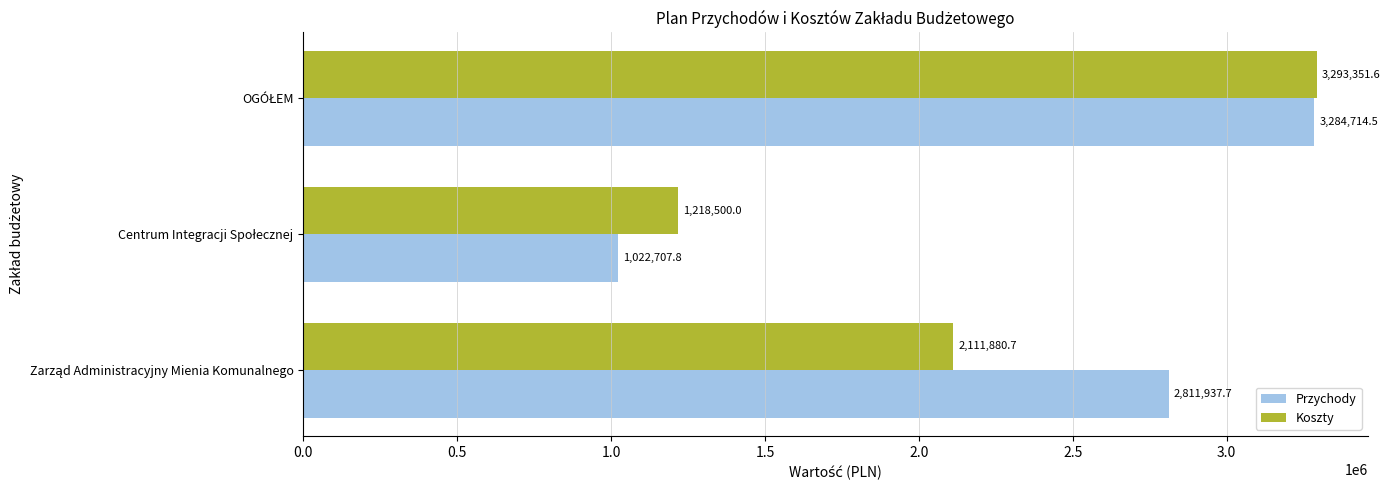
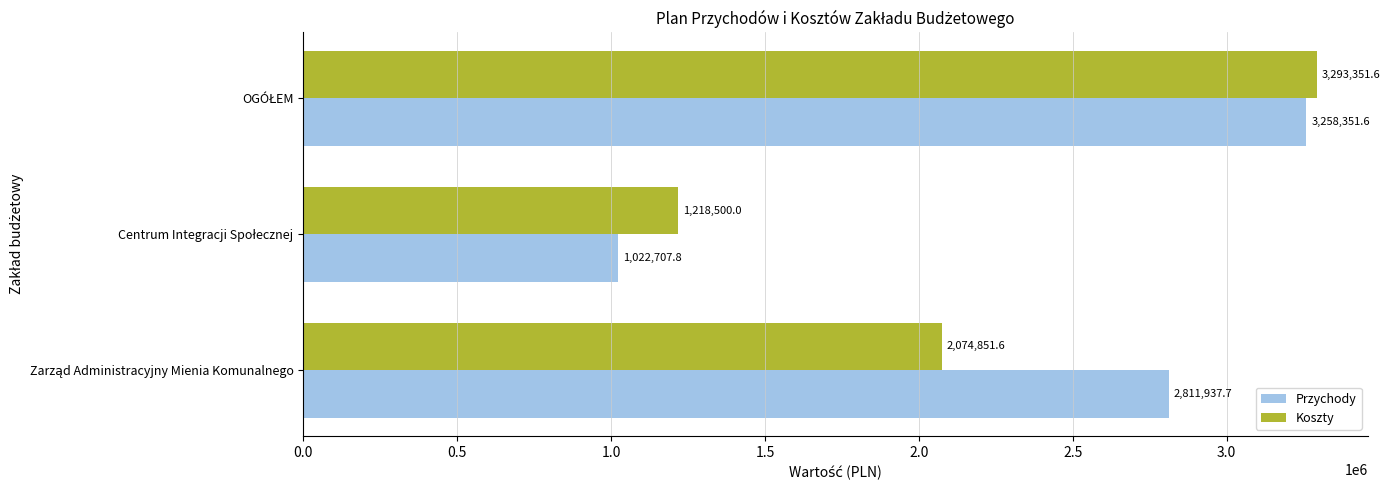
Przychody, OGÓŁEM: 3,284,714.5 -> 3,258,351.6
Koszty, Zarząd Administracyjny Mienia Komunalnego: 2,111,880.7 -> 2,074,851.6
